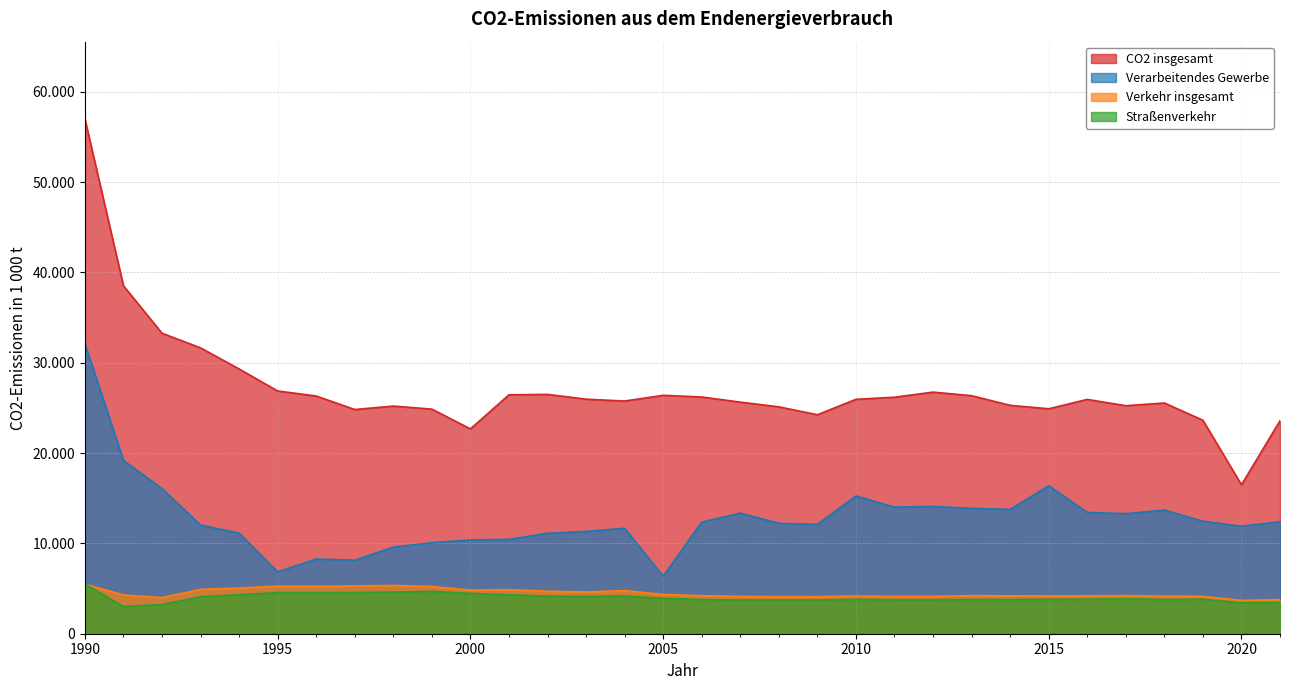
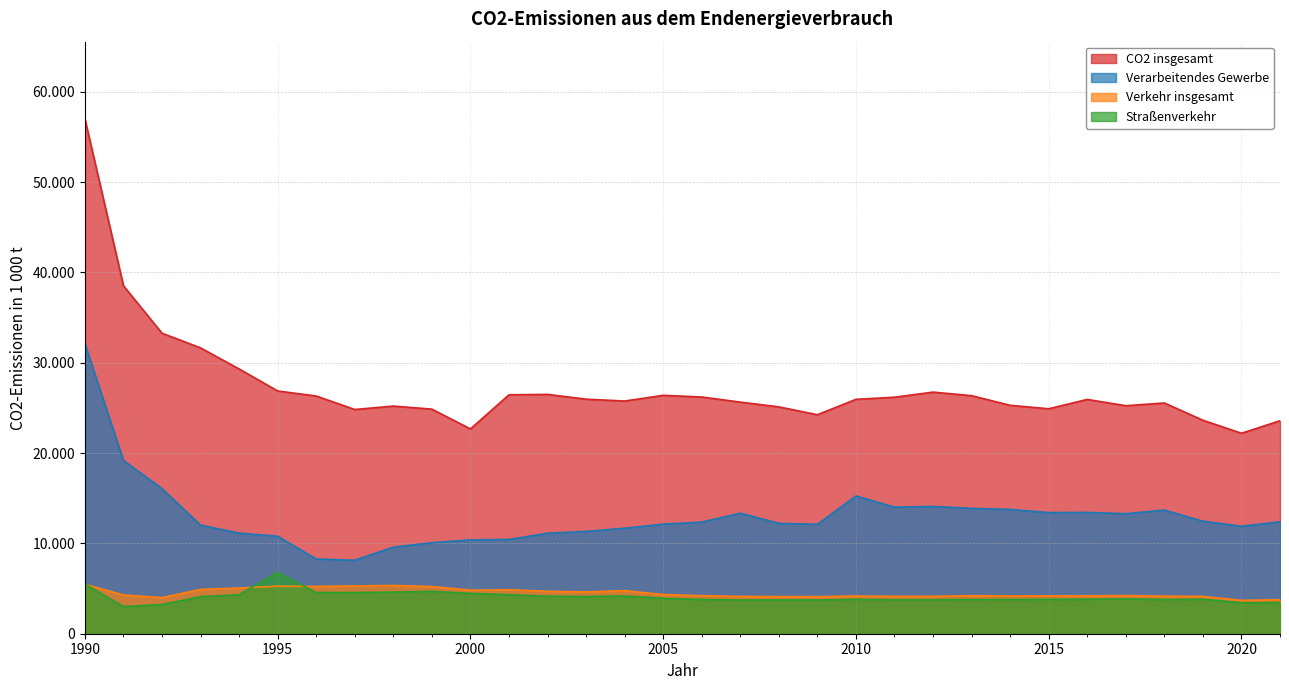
Verarbeitendes Gewerbe, 1995: 7 -> 11
Straßenverkehr, 1995: 5 -> 7
Verarbeitendes Gewerbe, 2005: 6 -> 12
Verarbeitendes Gewerbe, 2015: 16 -> 13
CO2 insgesamt, 2020: 16 -> 22
